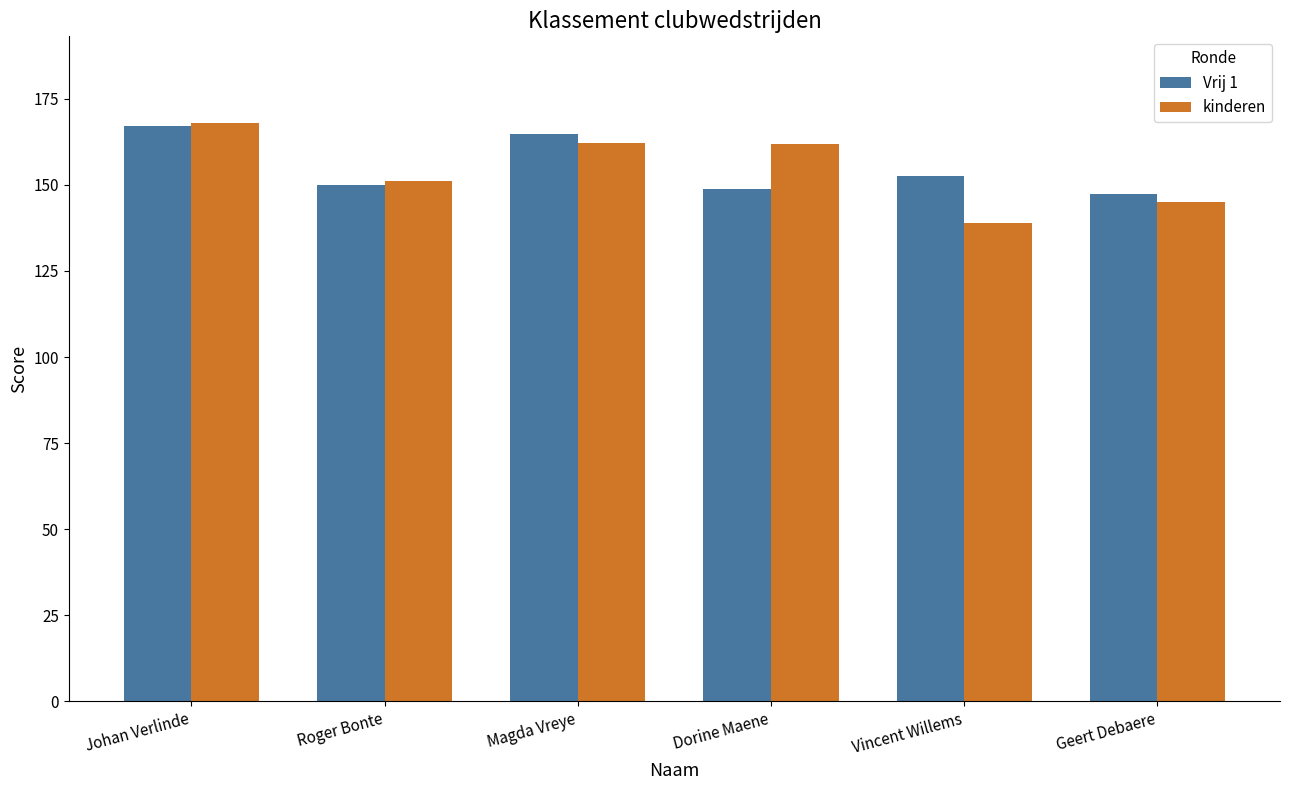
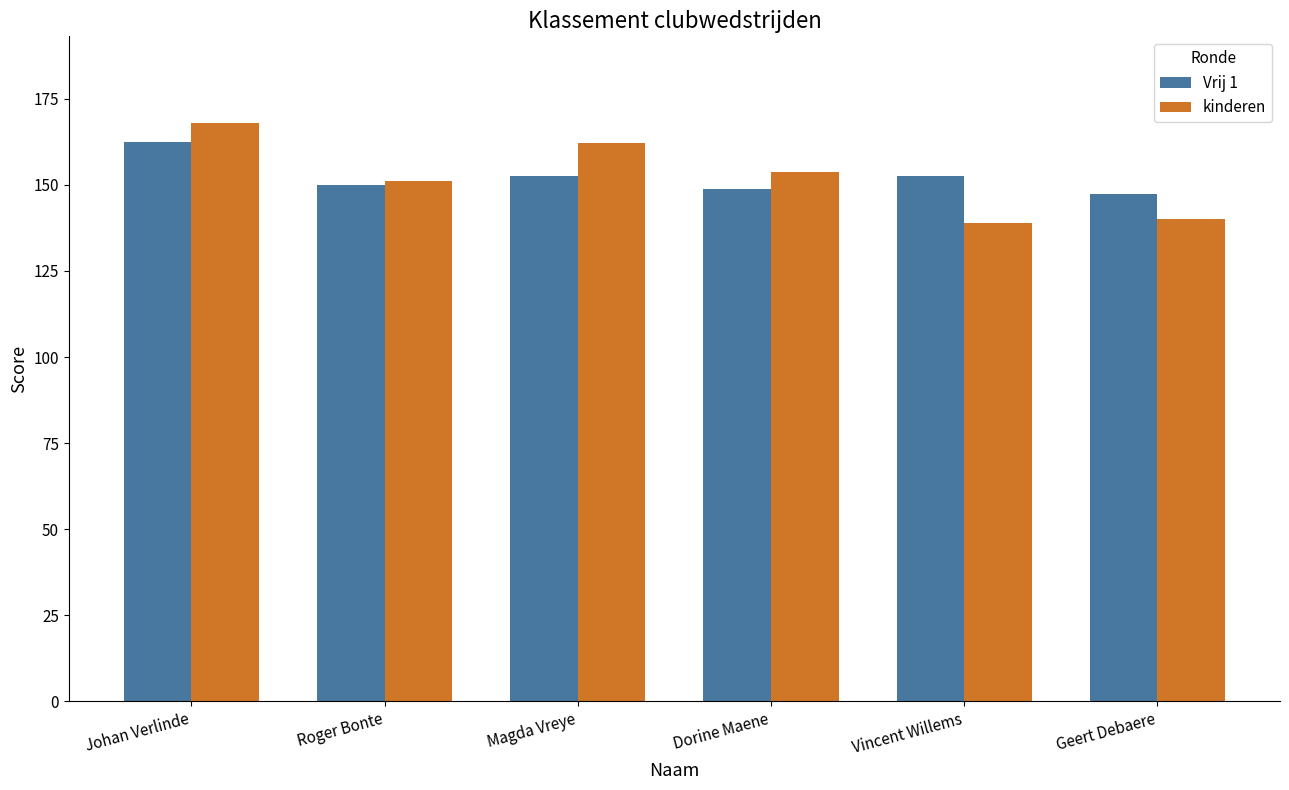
Vrij 1, Johan Verlinde: 167 -> 163
Vrij 1, Magda Vreye: 165 -> 153
kinderen, Dorine Maene: 162 -> 154
kinderen, Geert Debaere: 145 -> 140
